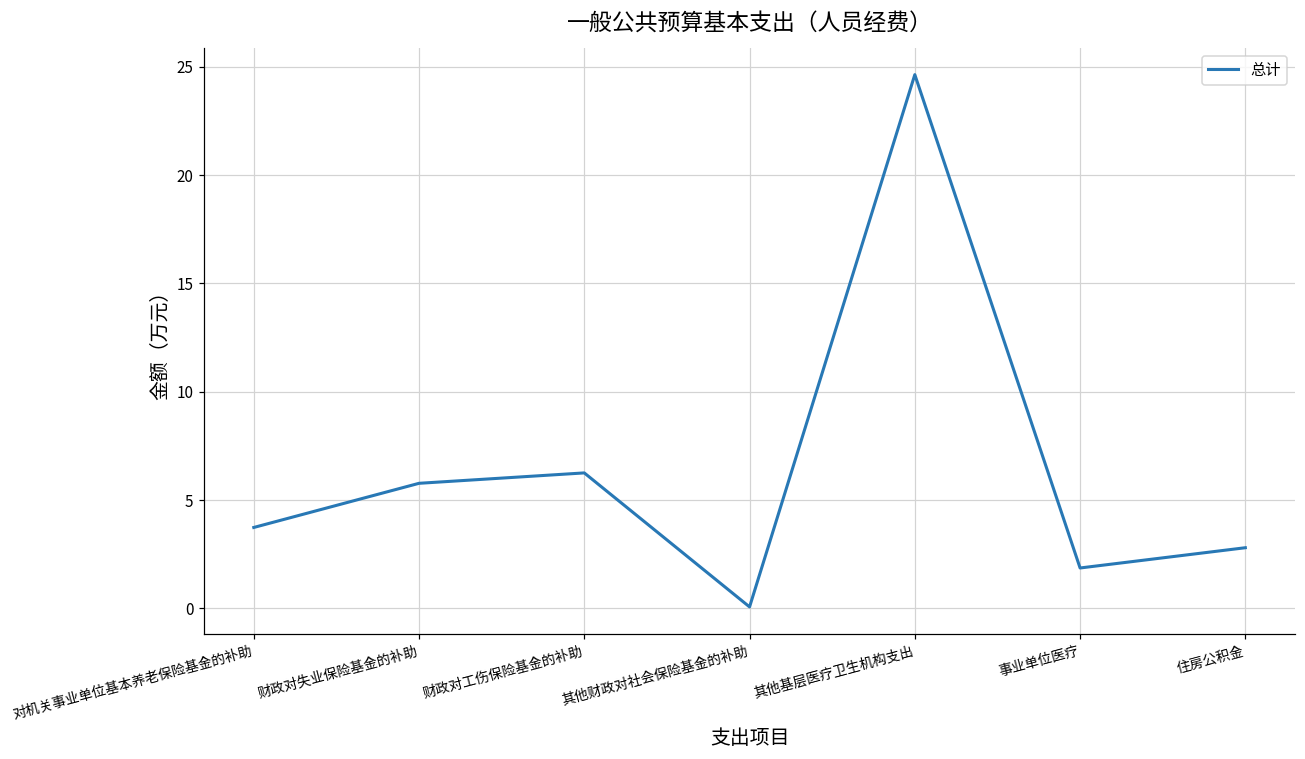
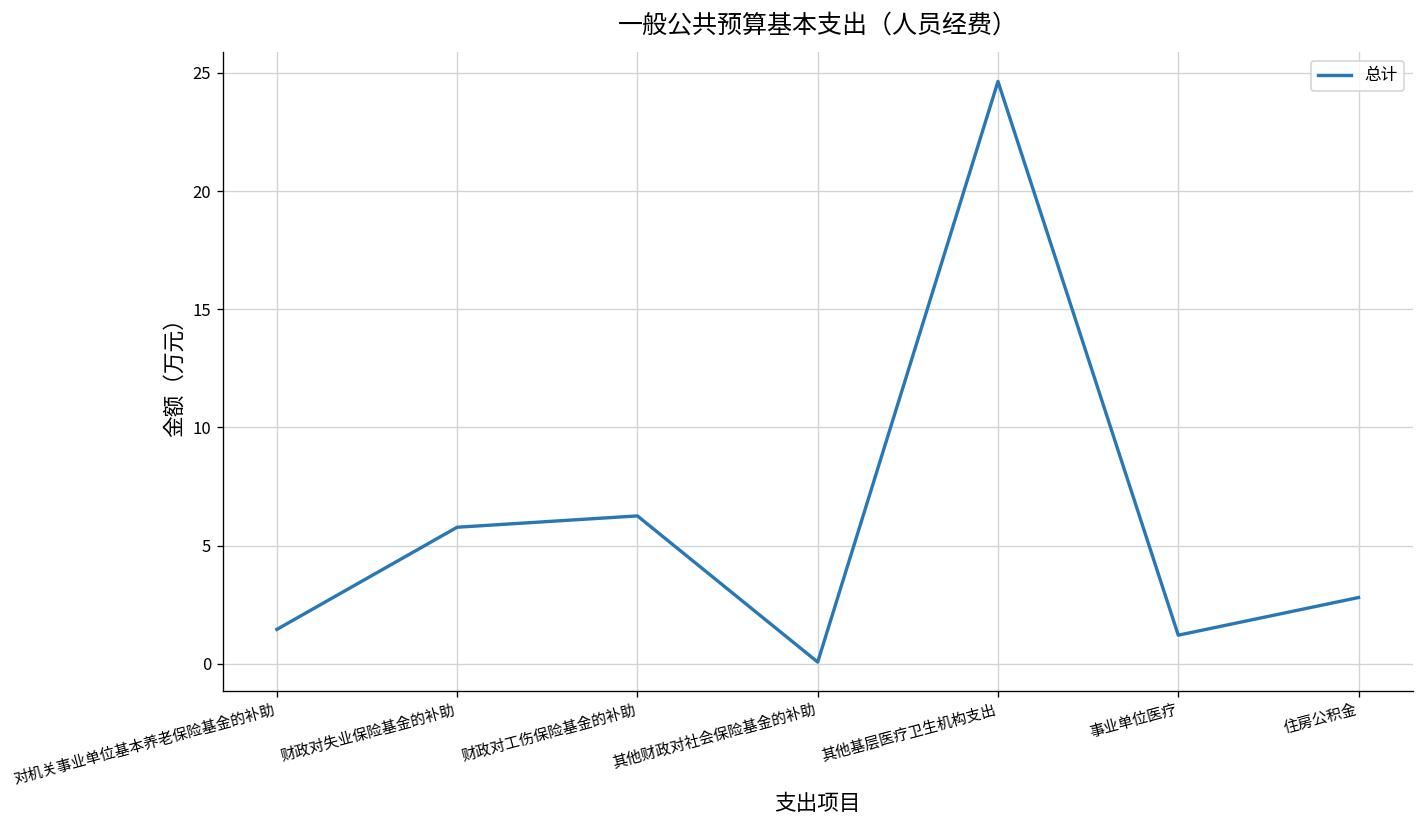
对机关事业单位基本养老保险基金的补助: 3.7 -> 1.5
事业单位医疗: 1.9 -> 1.2
